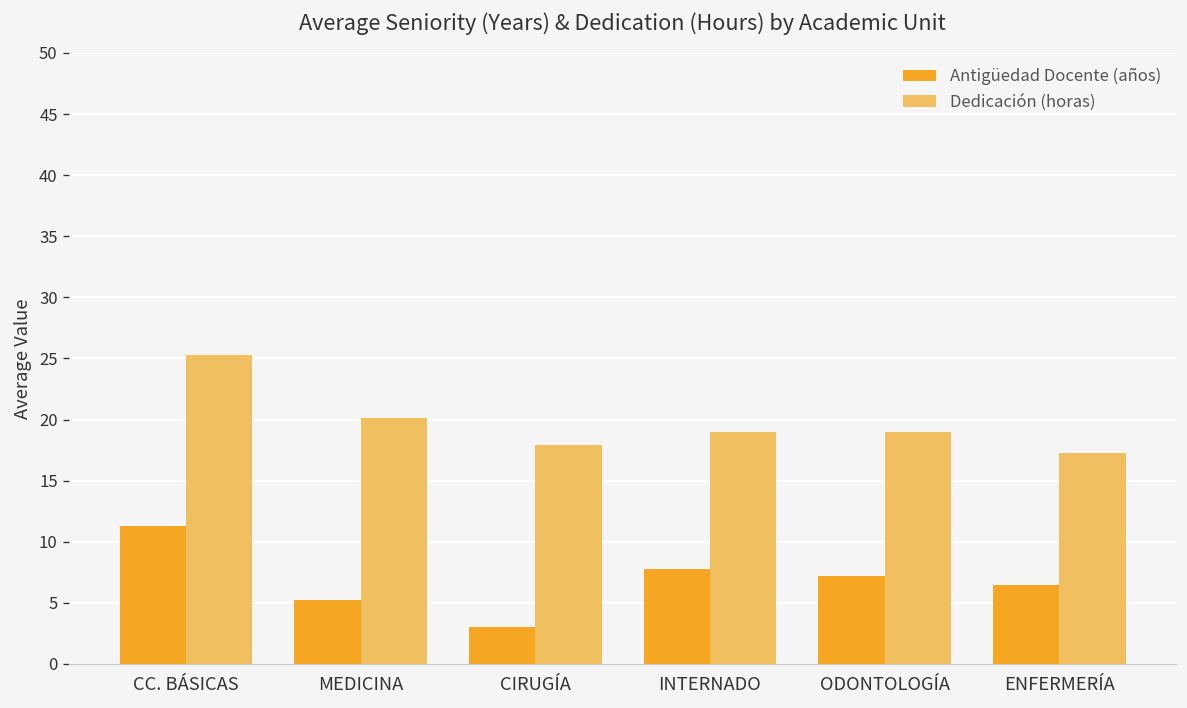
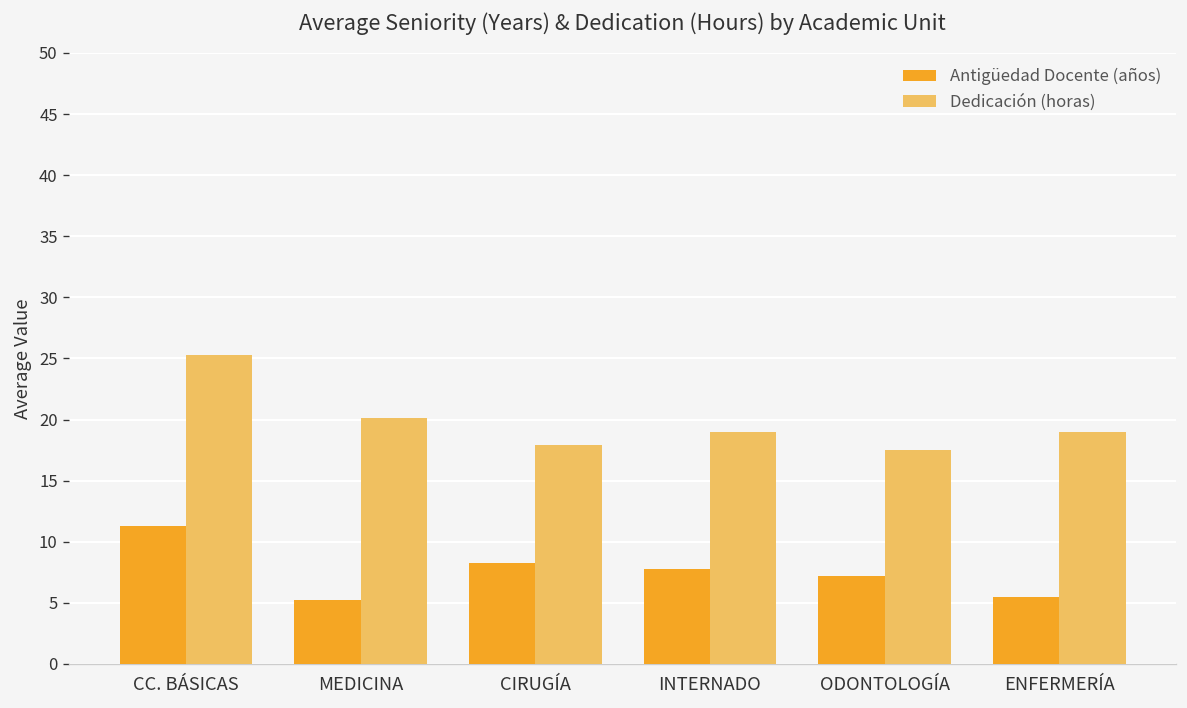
Antigüedad Docente (años), CIRUGÍA: 3.0 -> 8.3
Dedicación (horas), ODONTOLOGÍA: 19.0 -> 17.5
Antigüedad Docente (años), ENFERMERÍA: 6.5 -> 5.5
Dedicación (horas), ENFERMERÍA: 17.3 -> 19.0
